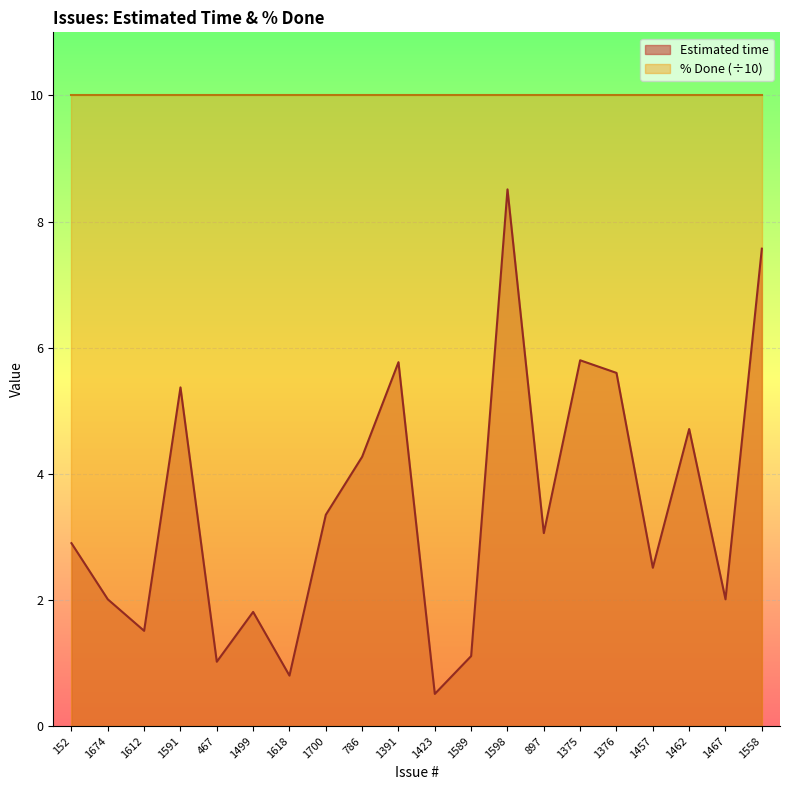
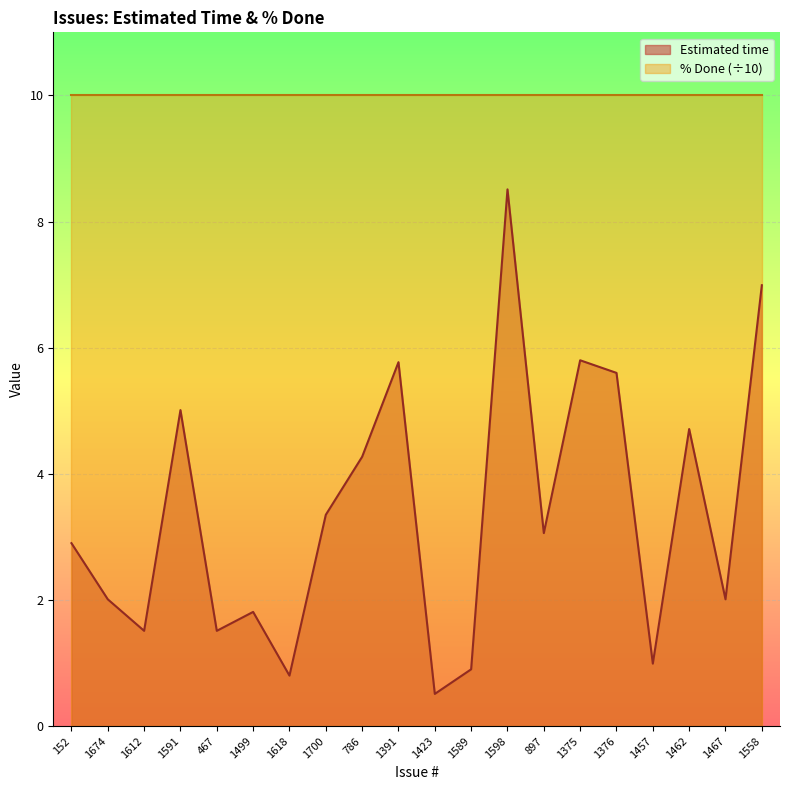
Estimated time, 1591: 5.4 -> 5.0
Estimated time, 467: 1.0 -> 1.5
Estimated time, 1589: 1.1 -> 0.9
Estimated time, 1457: 2.5 -> 1.0
Estimated time, 1558: 7.6 -> 7.0
